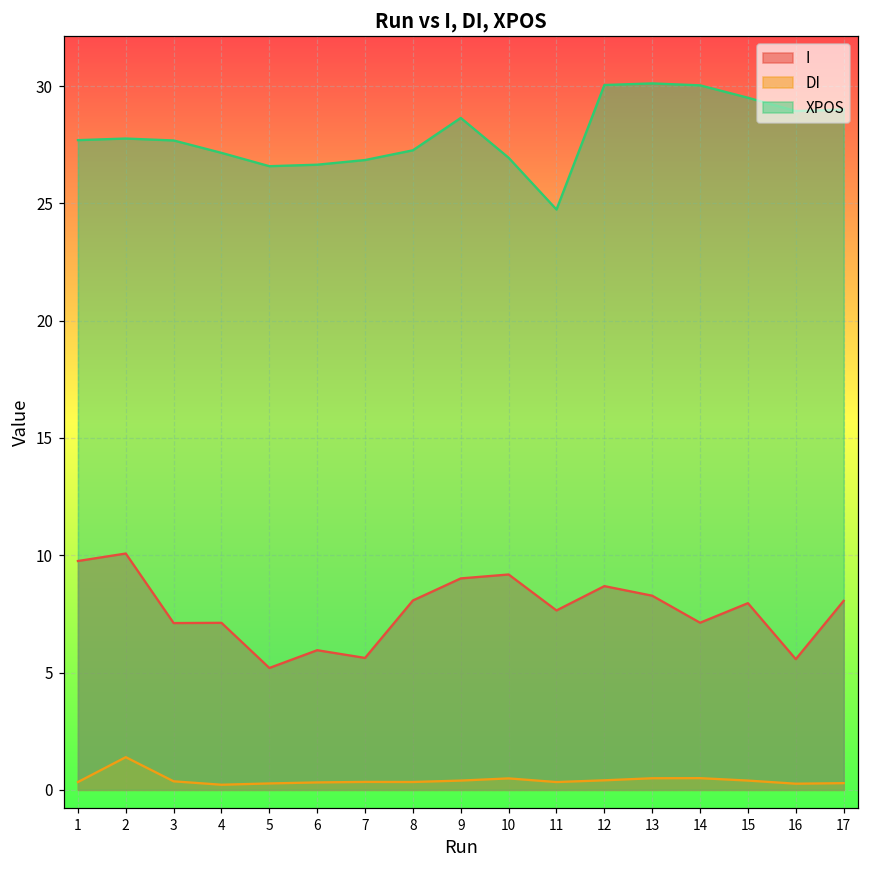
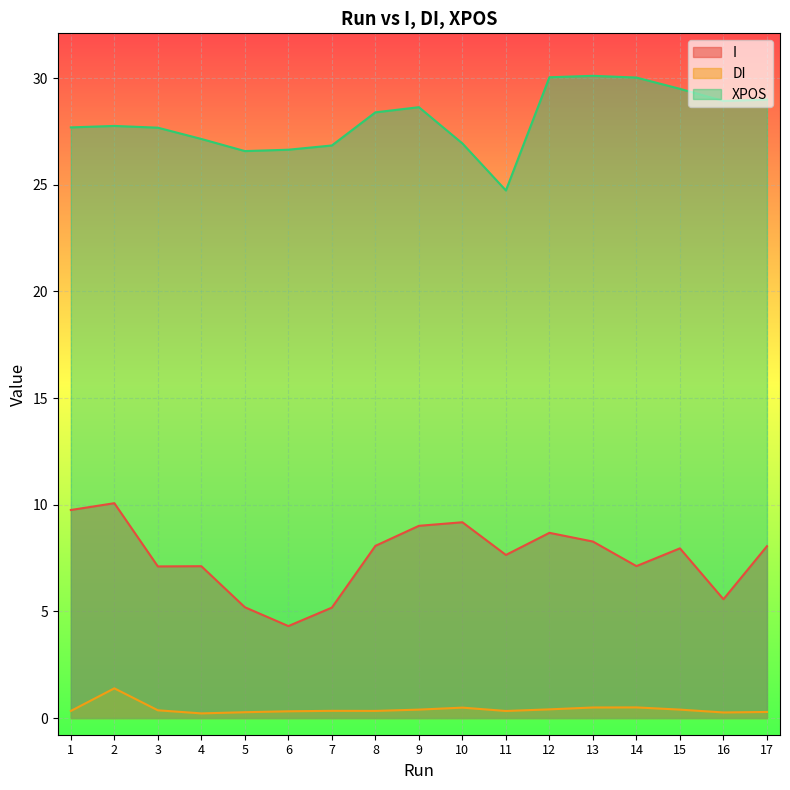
I, 6: 6.0 -> 4.3
I, 7: 5.6 -> 5.2
XPOS, 8: 27.3 -> 28.4
